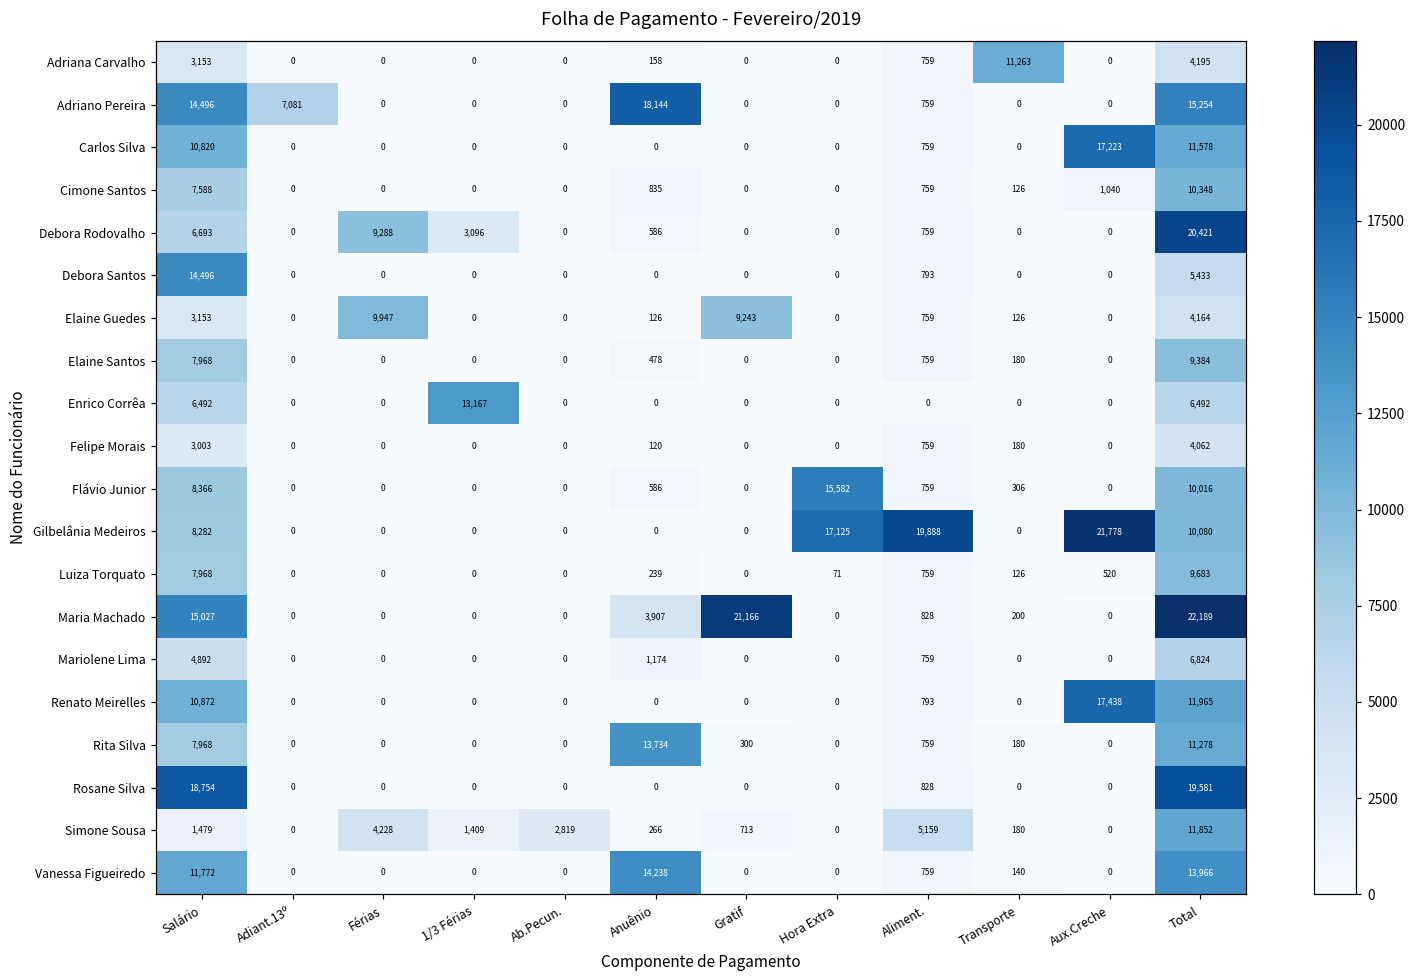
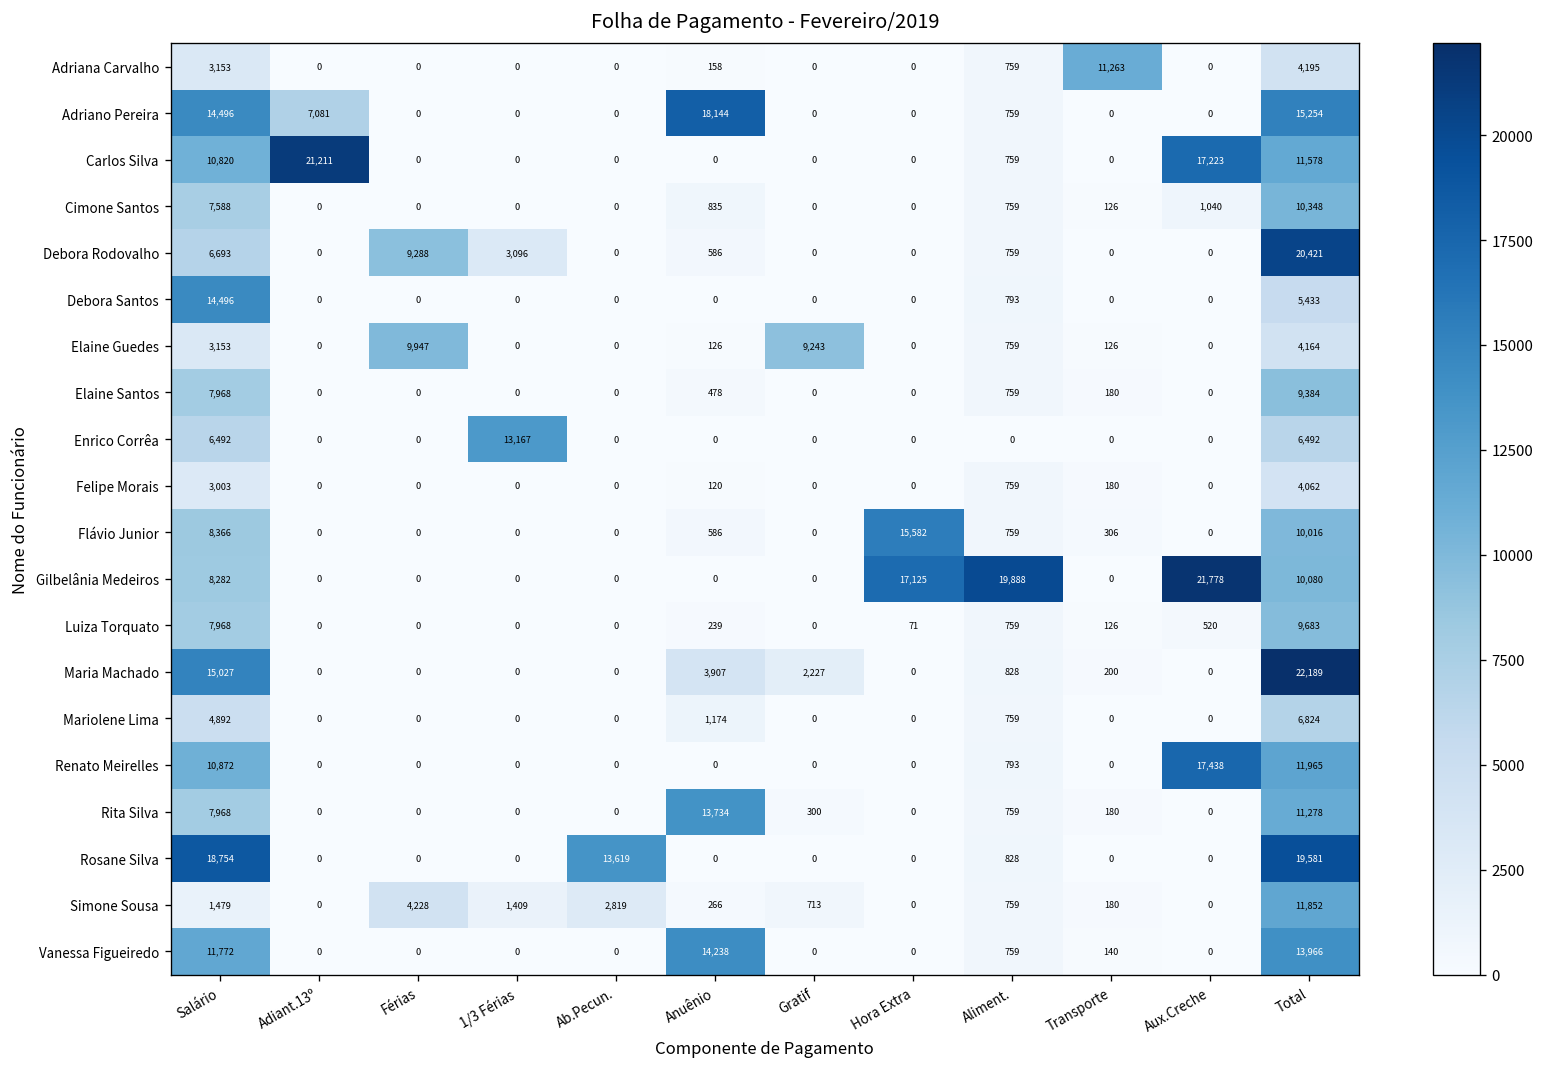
Carlos Silva, Adiant.13º: 0 -> 21,211
Maria Machado, Gratif: 21,166 -> 2,227
Rosane Silva, Ab.Pecun.: 0 -> 13,619
Simone Sousa, Aliment.: 5,159 -> 759
